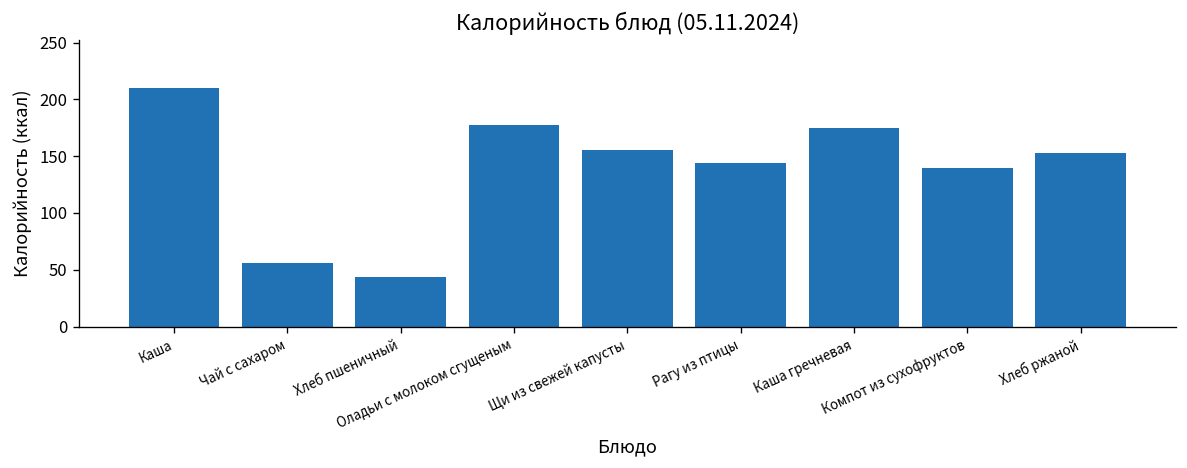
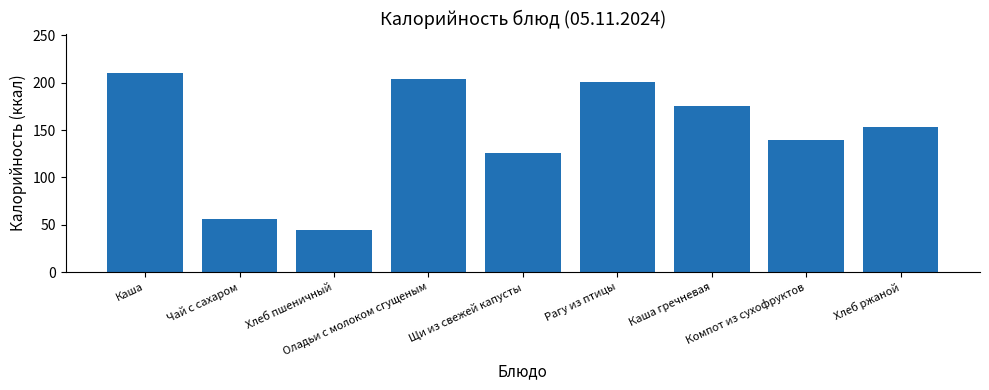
Оладьи с молоком сгущеным: 180 -> 200
Щи из свежей капусты: 160 -> 130
Рагу из птицы: 140 -> 200
